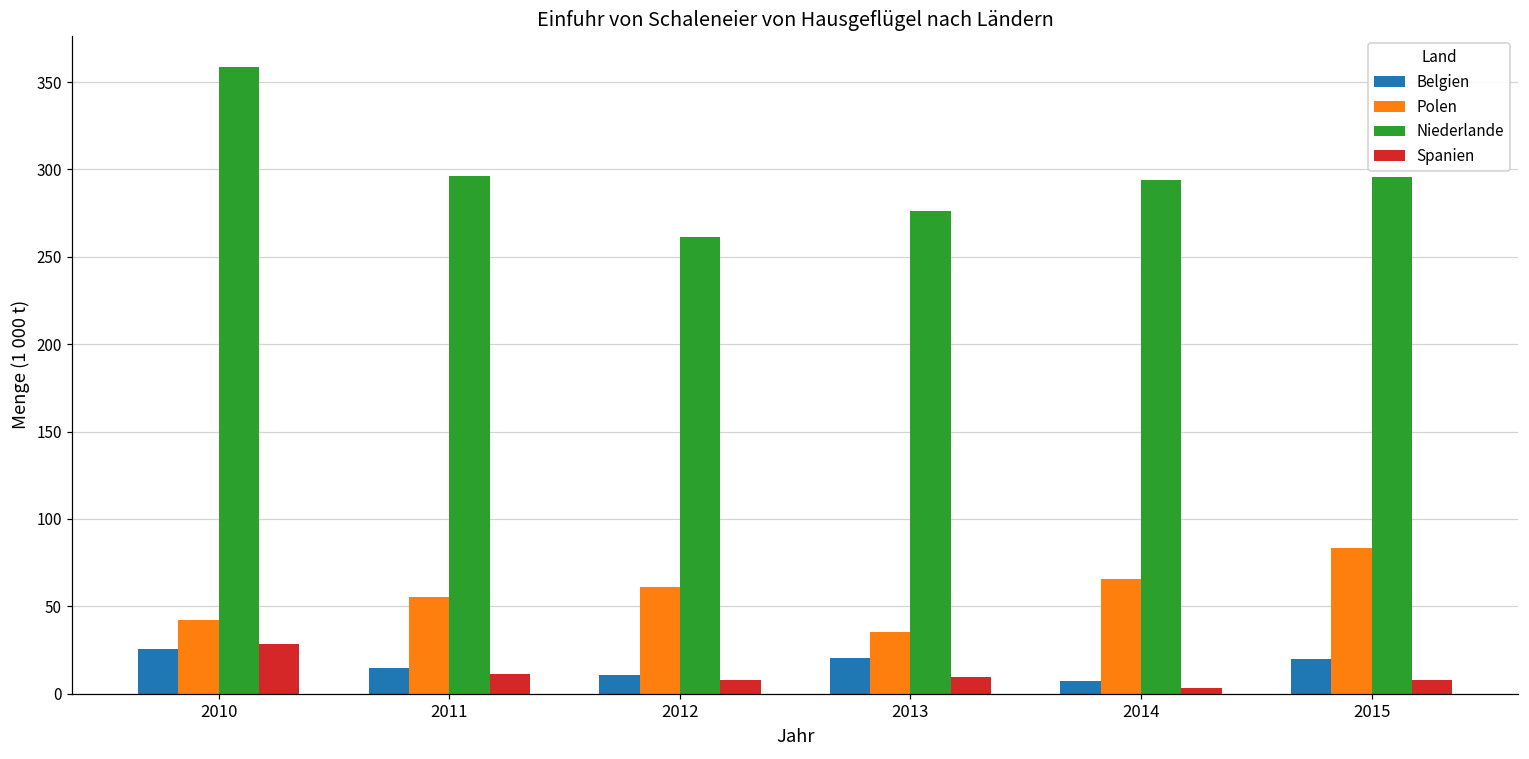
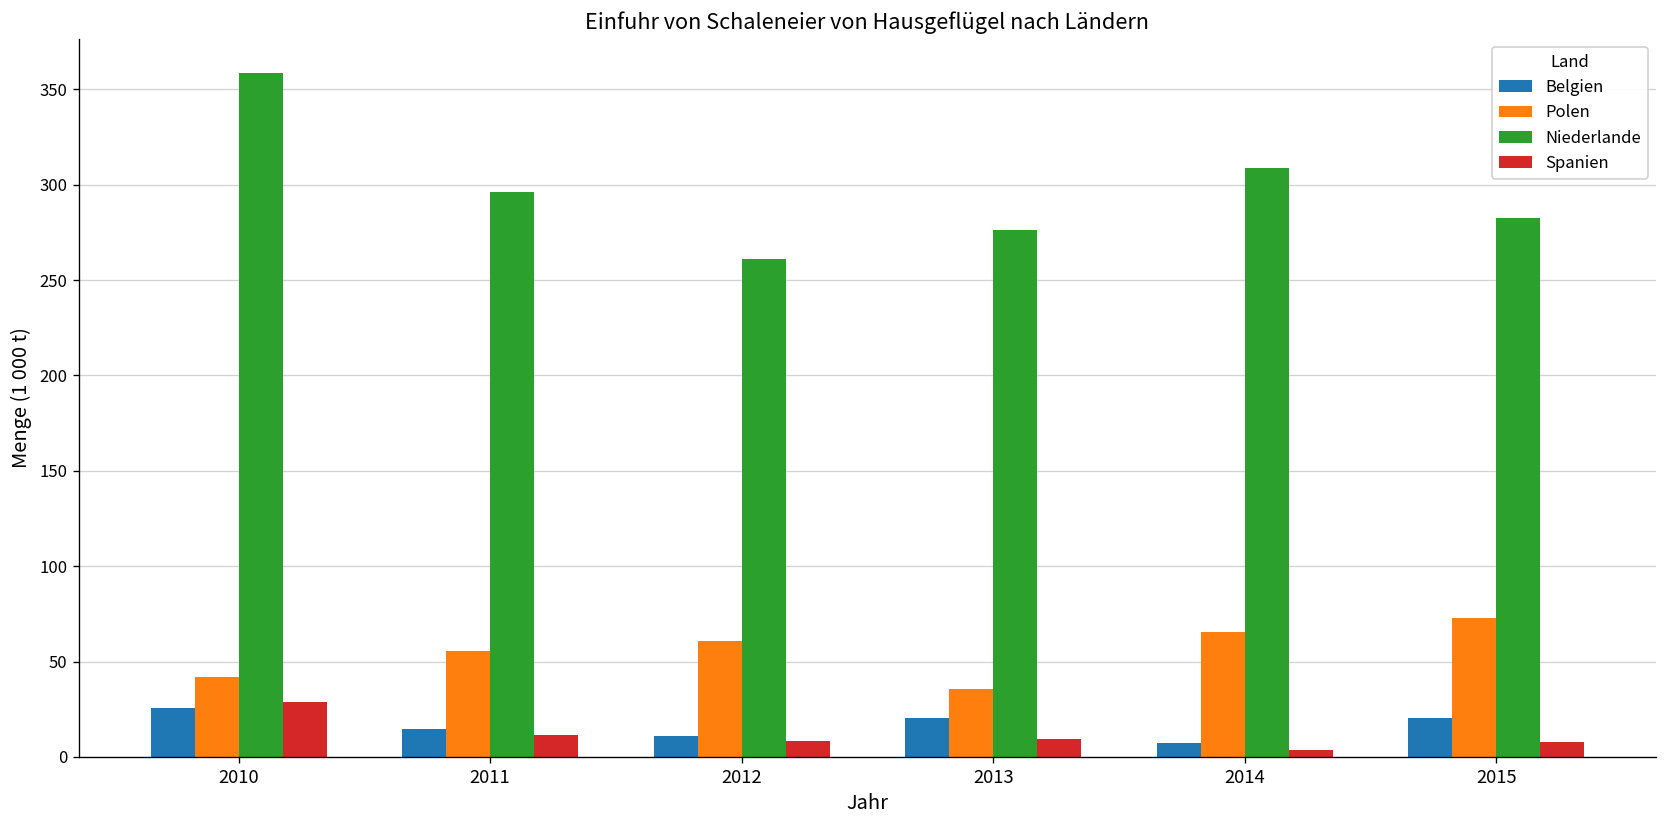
Niederlande, 2014: 294 -> 309
Polen, 2015: 84 -> 73
Niederlande, 2015: 296 -> 283
